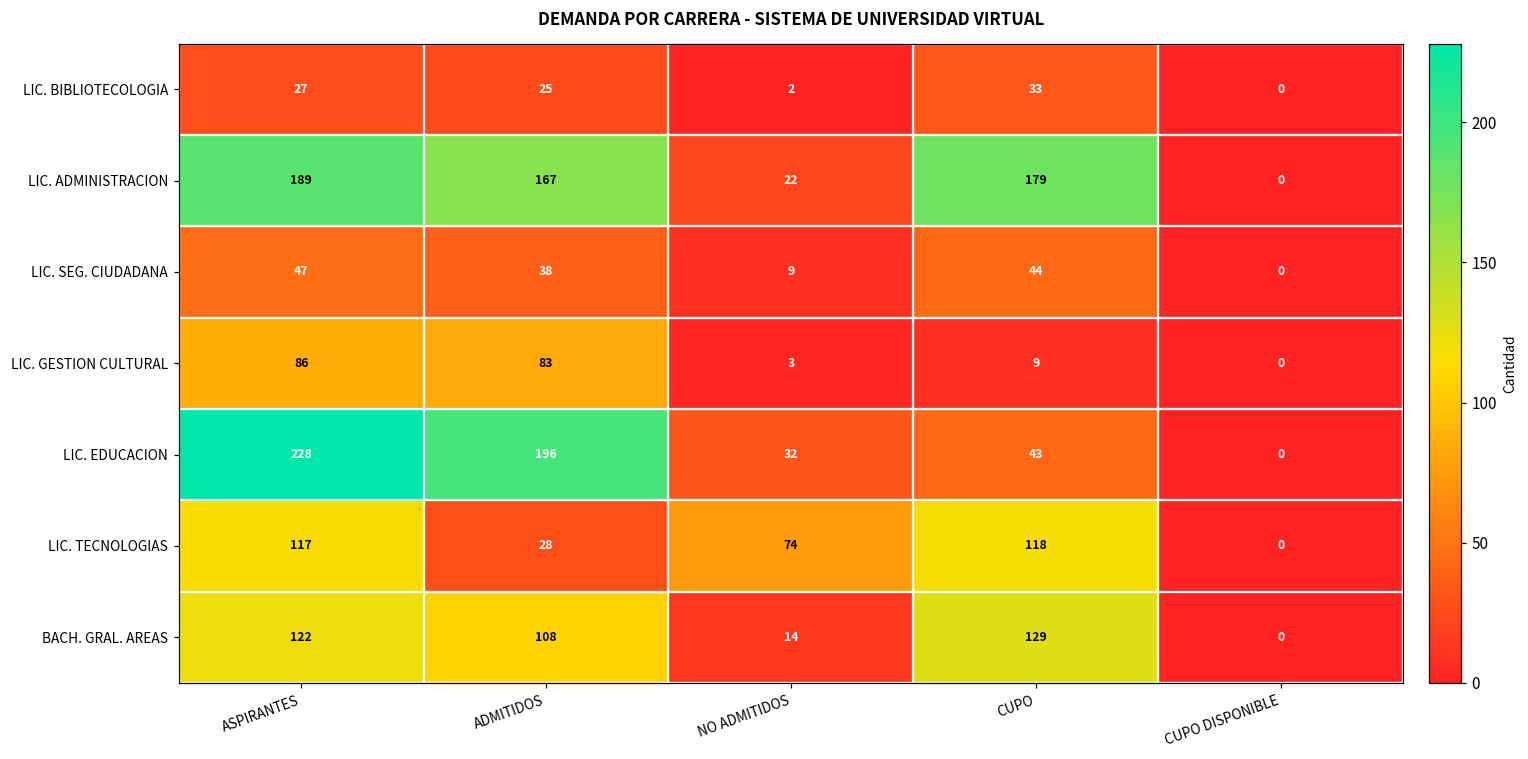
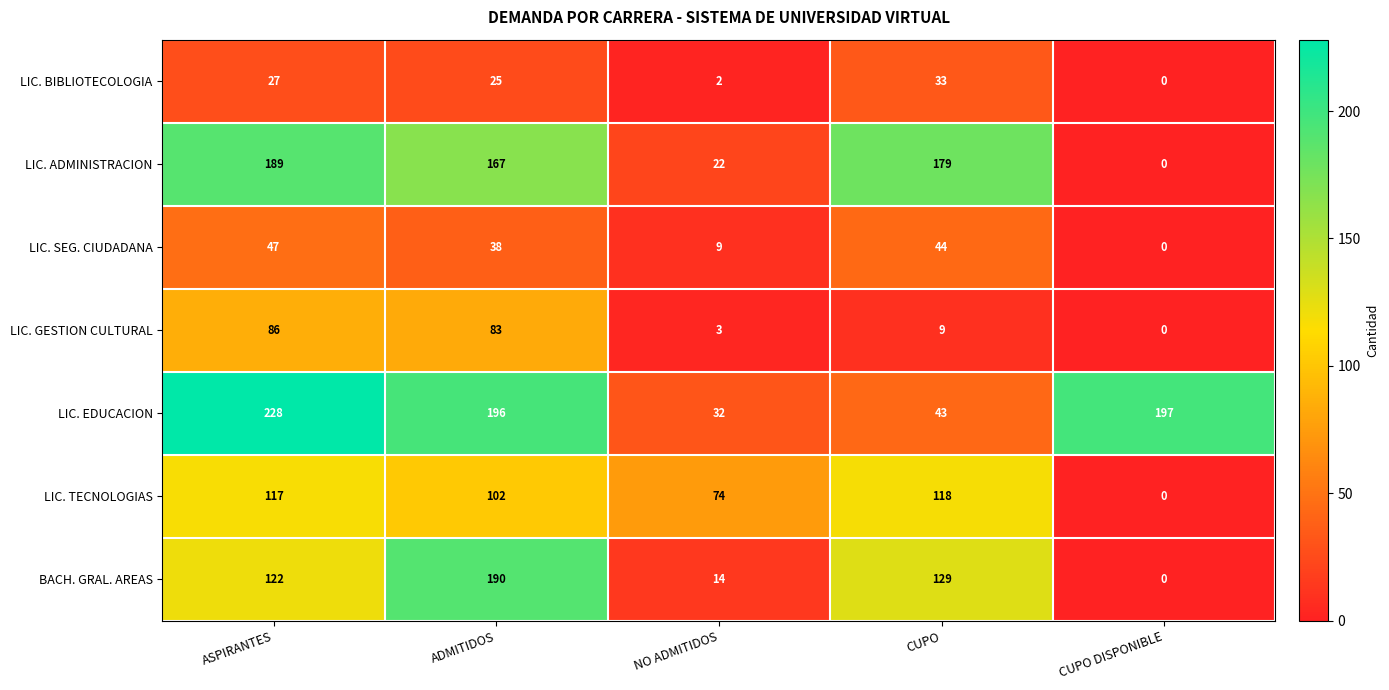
LIC. EDUCACION, CUPO DISPONIBLE: 0 -> 197
LIC. TECNOLOGIAS, ADMITIDOS: 28 -> 102
BACH. GRAL. AREAS, ADMITIDOS: 108 -> 190
